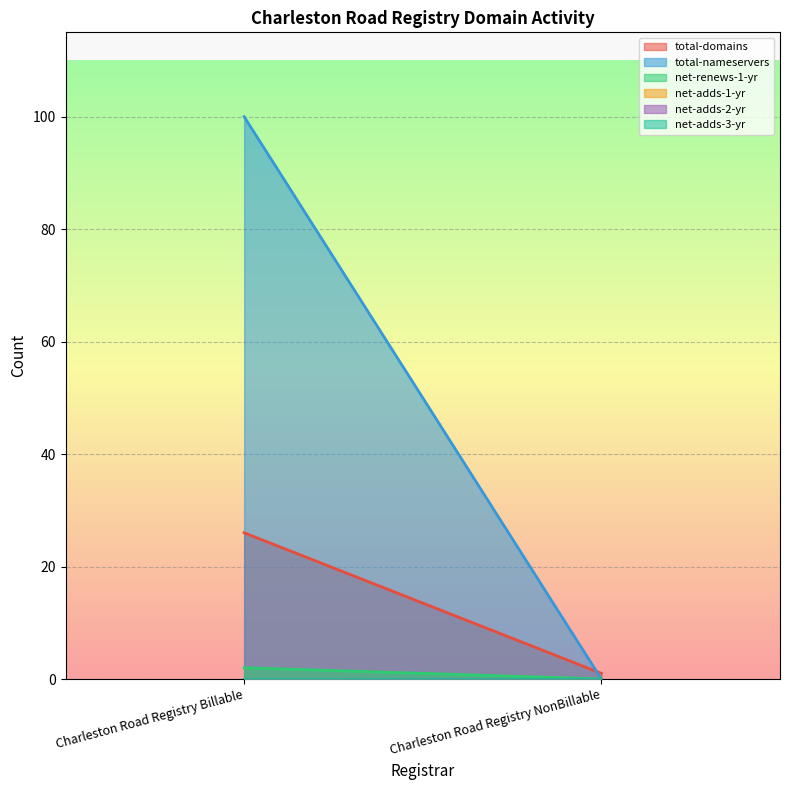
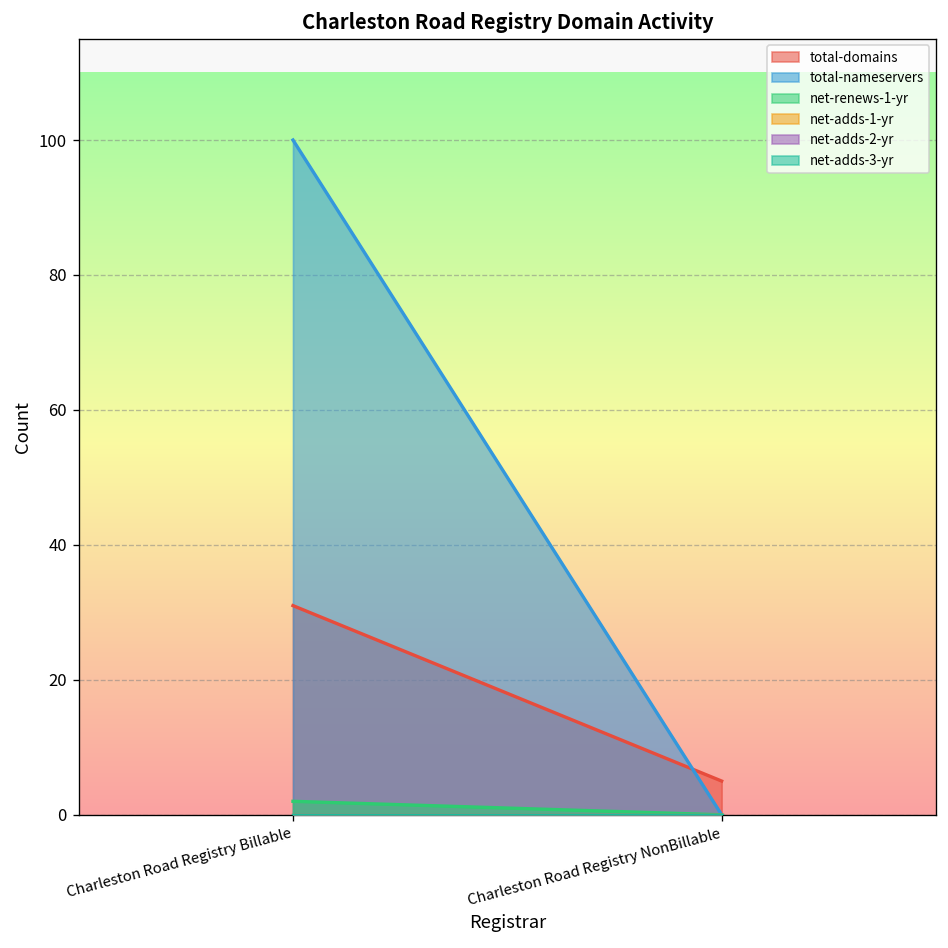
total-domains, Charleston Road Registry Billable: 26 -> 31
total-domains, Charleston Road Registry NonBillable: 1 -> 5
